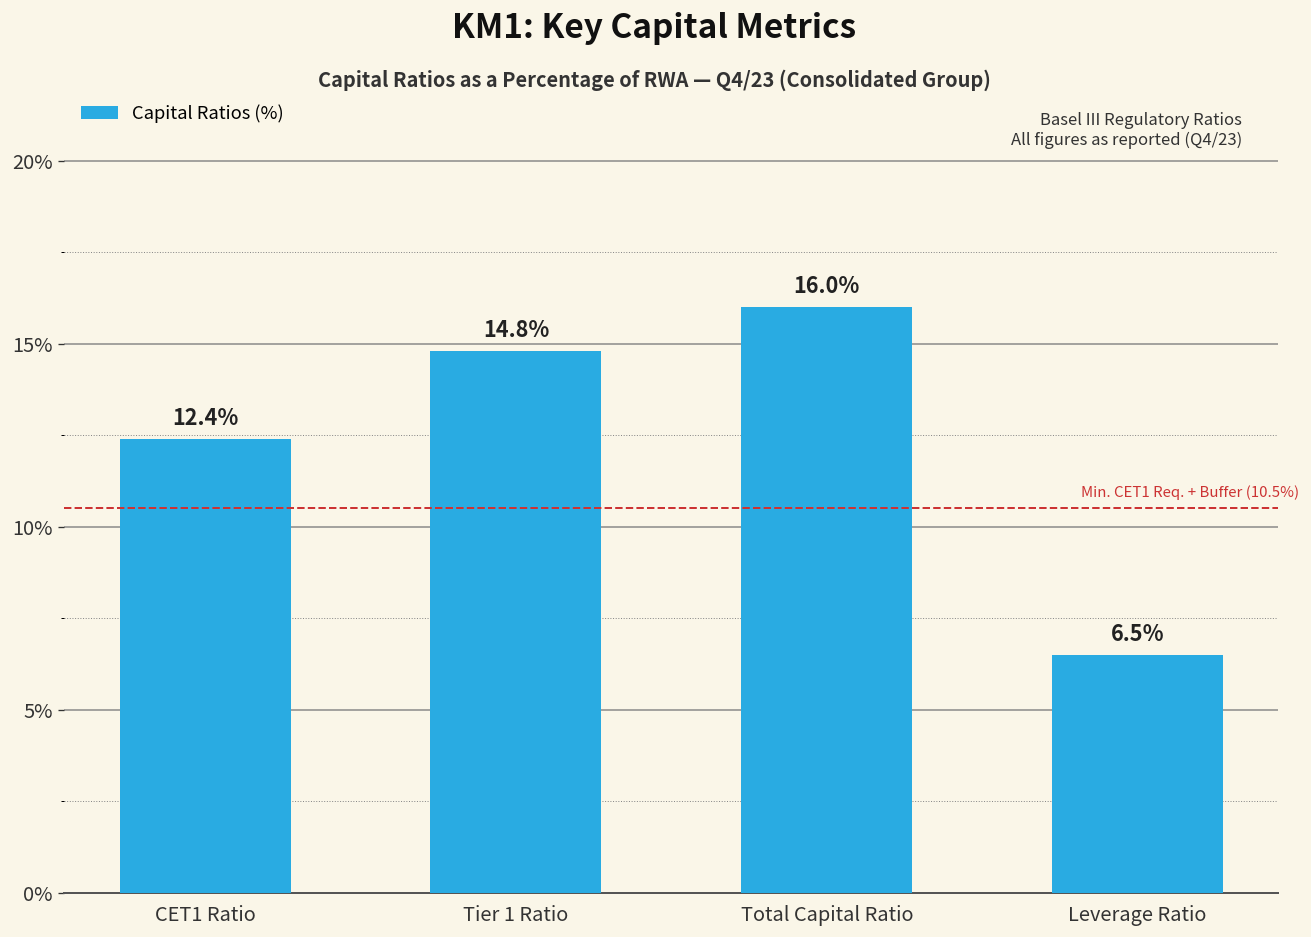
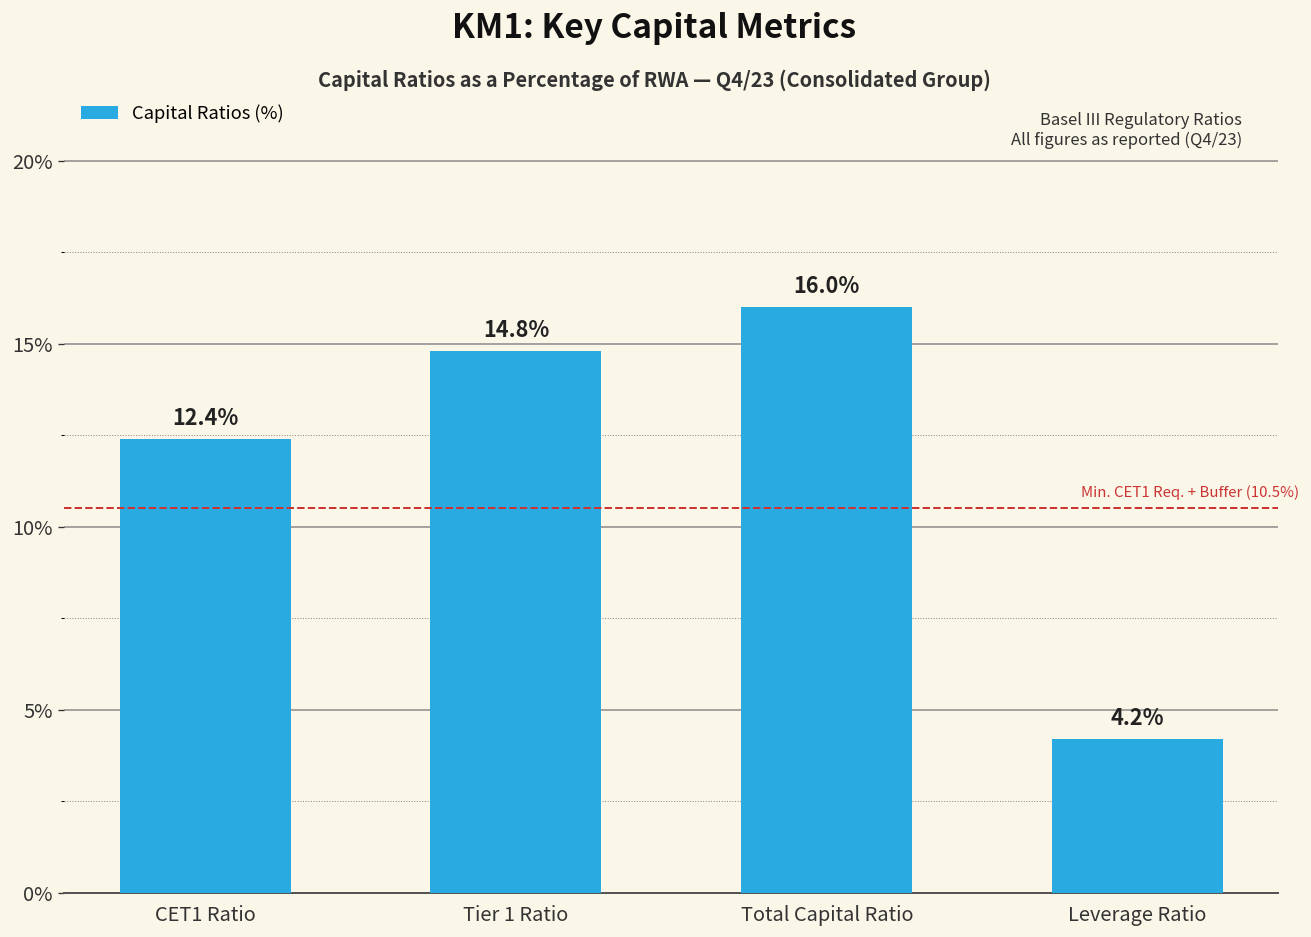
Leverage Ratio: 6.5% -> 4.2%
